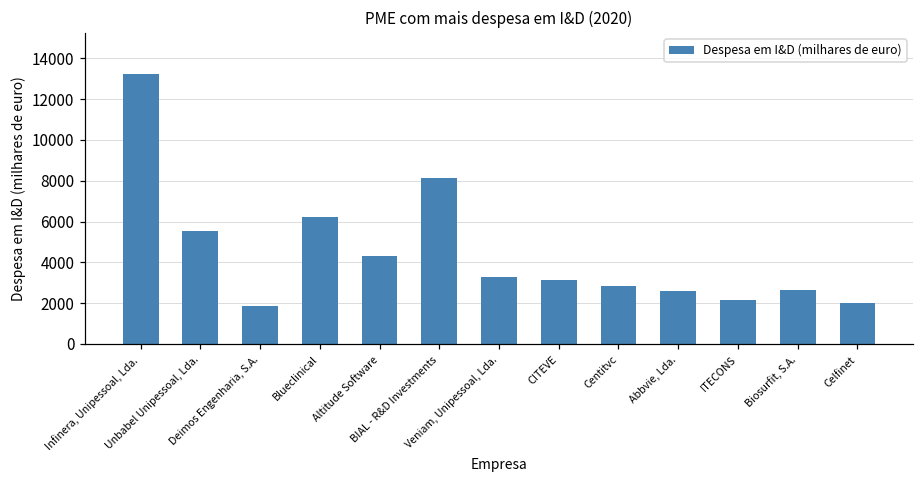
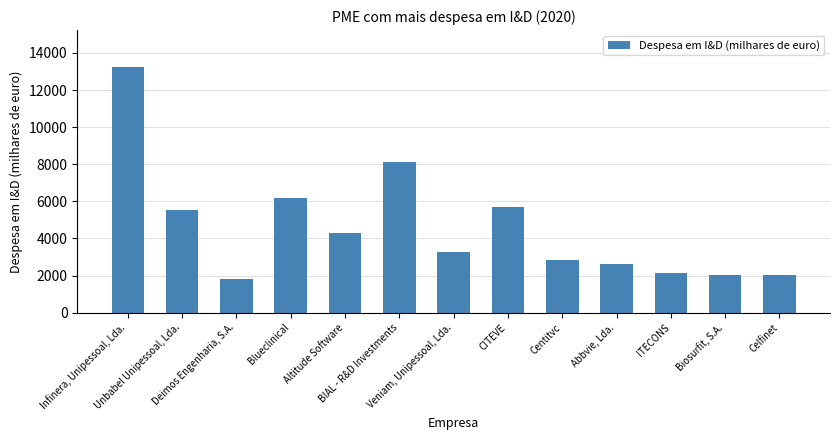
CITEVE: 3100 -> 5700
Biosurfit, S.A.: 2600 -> 2000
